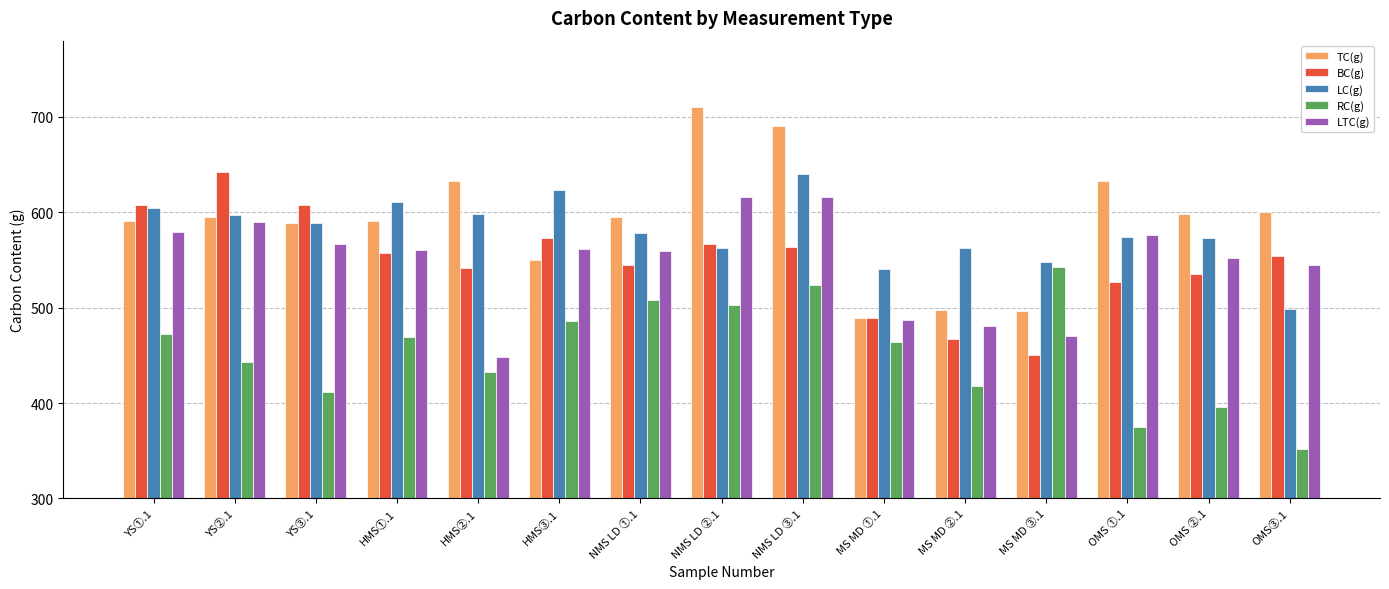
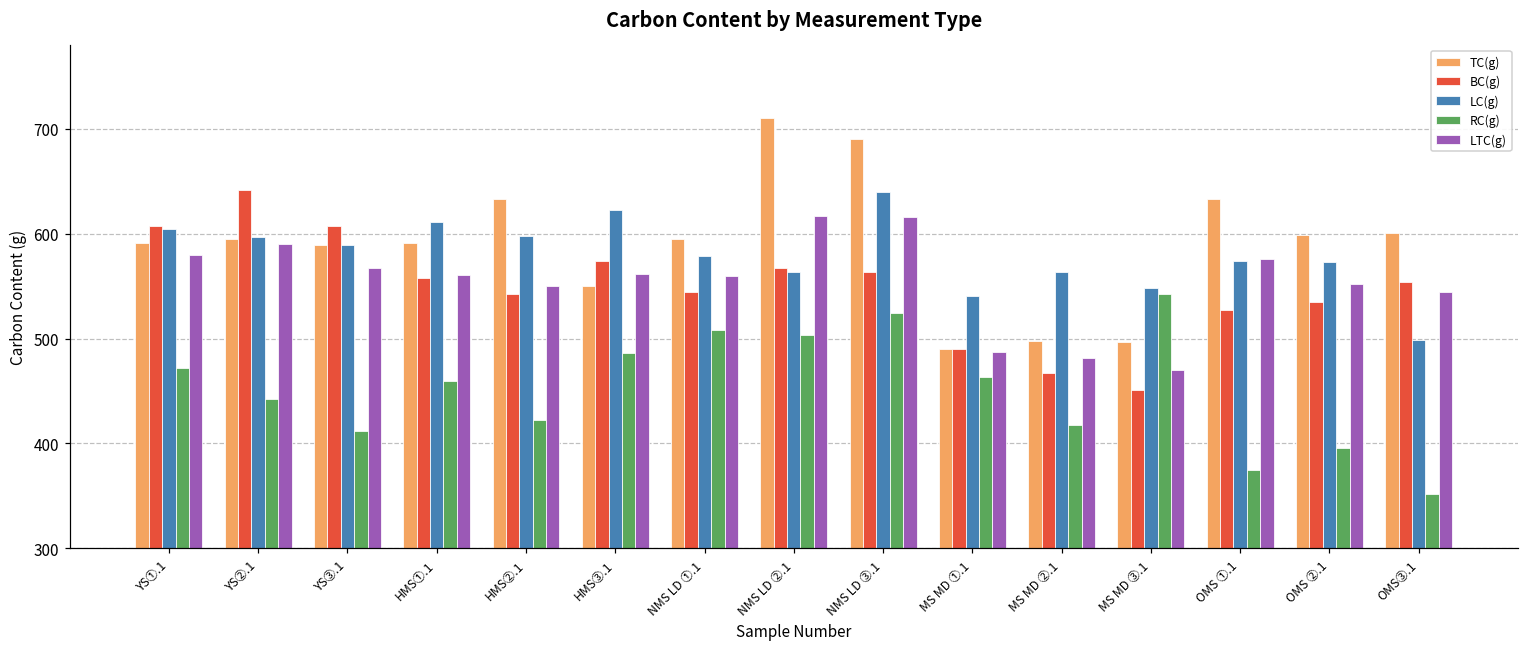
RC(g), HMS①.1: 470 -> 460
RC(g), HMS②.1: 430 -> 420
LTC(g), HMS②.1: 450 -> 550
